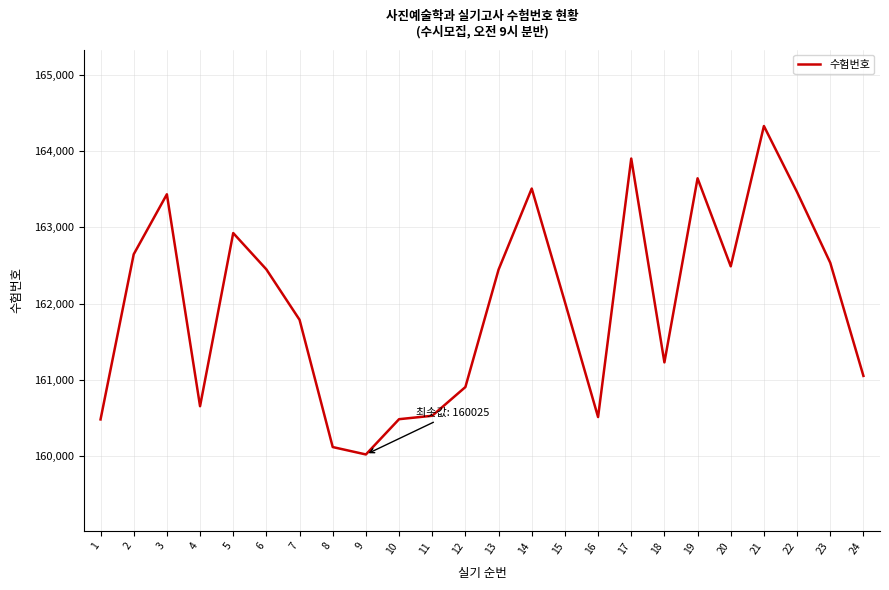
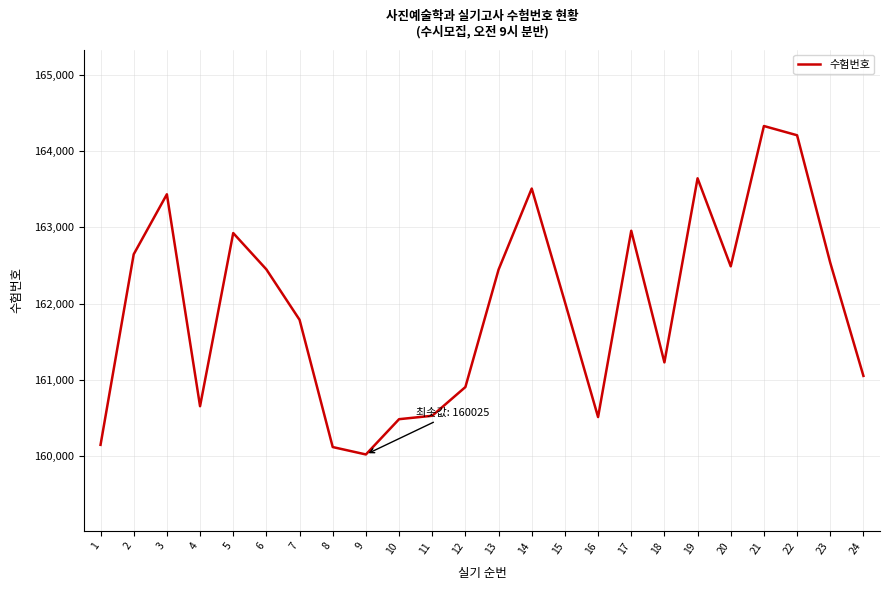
1: 160,500 -> 160,200
17: 163,900 -> 163,000
22: 163,500 -> 164,200
